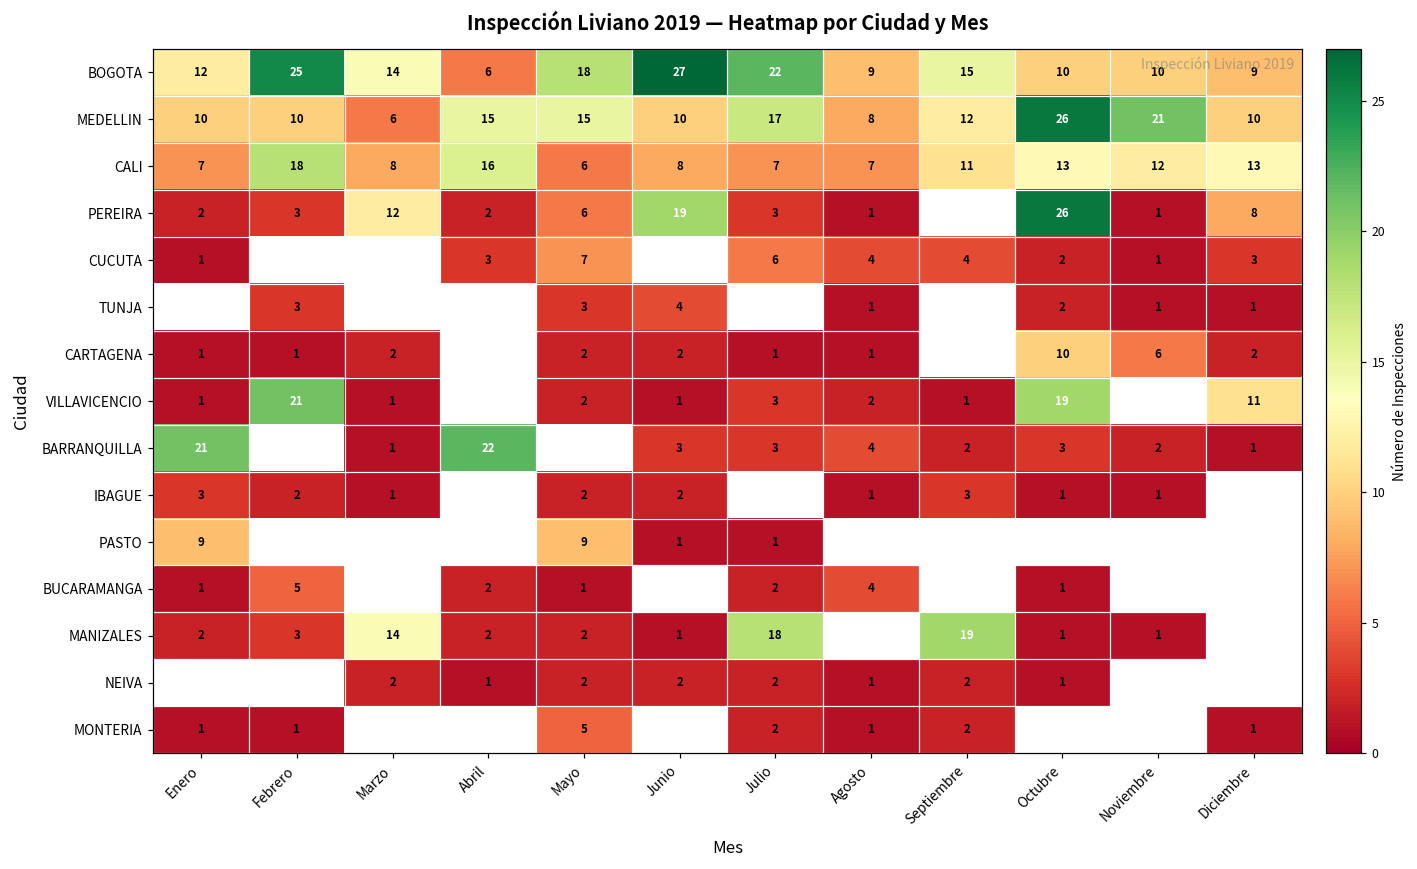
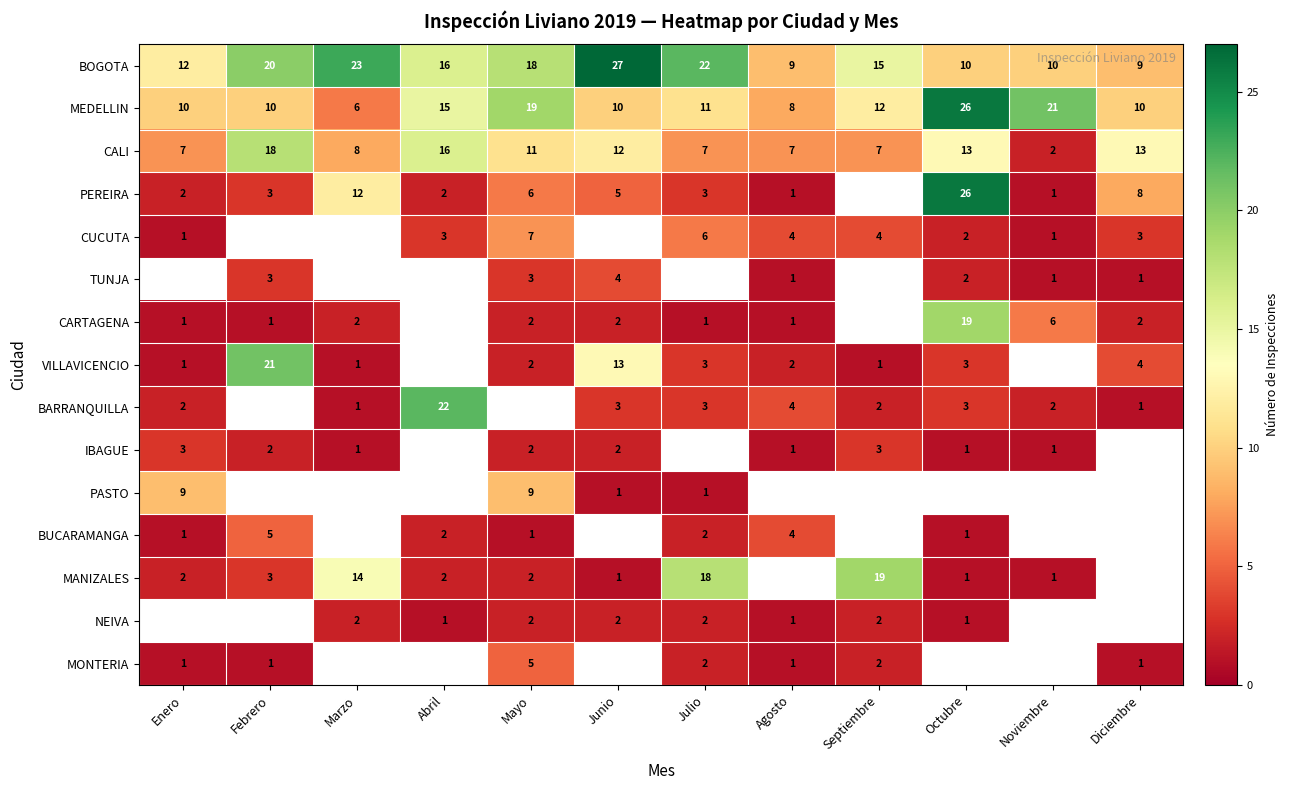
BOGOTA, Febrero: 25 -> 20
BOGOTA, Marzo: 14 -> 23
BOGOTA, Abril: 6 -> 16
MEDELLIN, Mayo: 15 -> 19
MEDELLIN, Julio: 17 -> 11
CALI, Mayo: 6 -> 11
CALI, Junio: 8 -> 12
CALI, Septiembre: 11 -> 7
CALI, Noviembre: 12 -> 2
PEREIRA, Junio: 19 -> 5
CARTAGENA, Octubre: 10 -> 19
VILLAVICENCIO, Junio: 1 -> 13
VILLAVICENCIO, Octubre: 19 -> 3
VILLAVICENCIO, Diciembre: 11 -> 4
BARRANQUILLA, Enero: 21 -> 2
